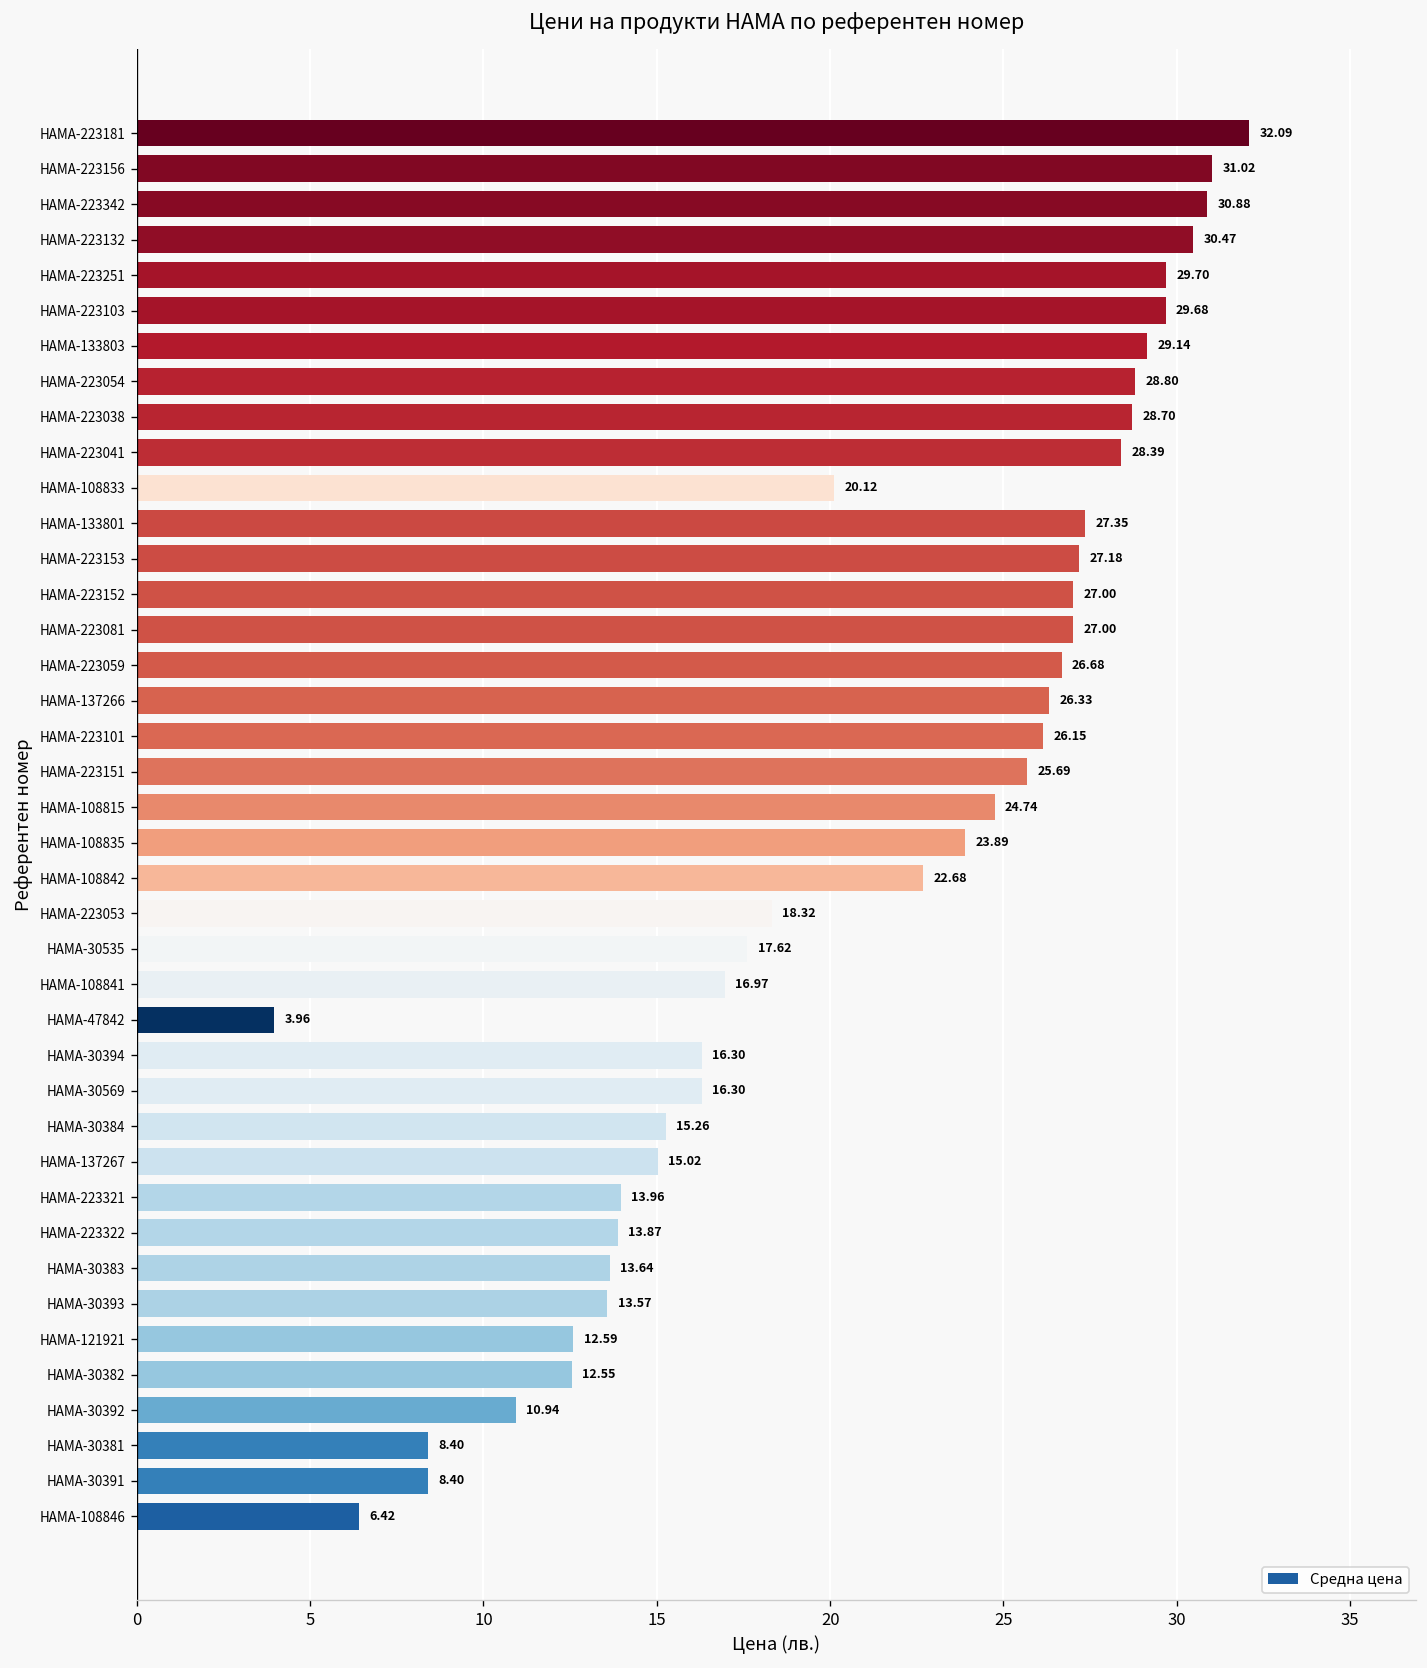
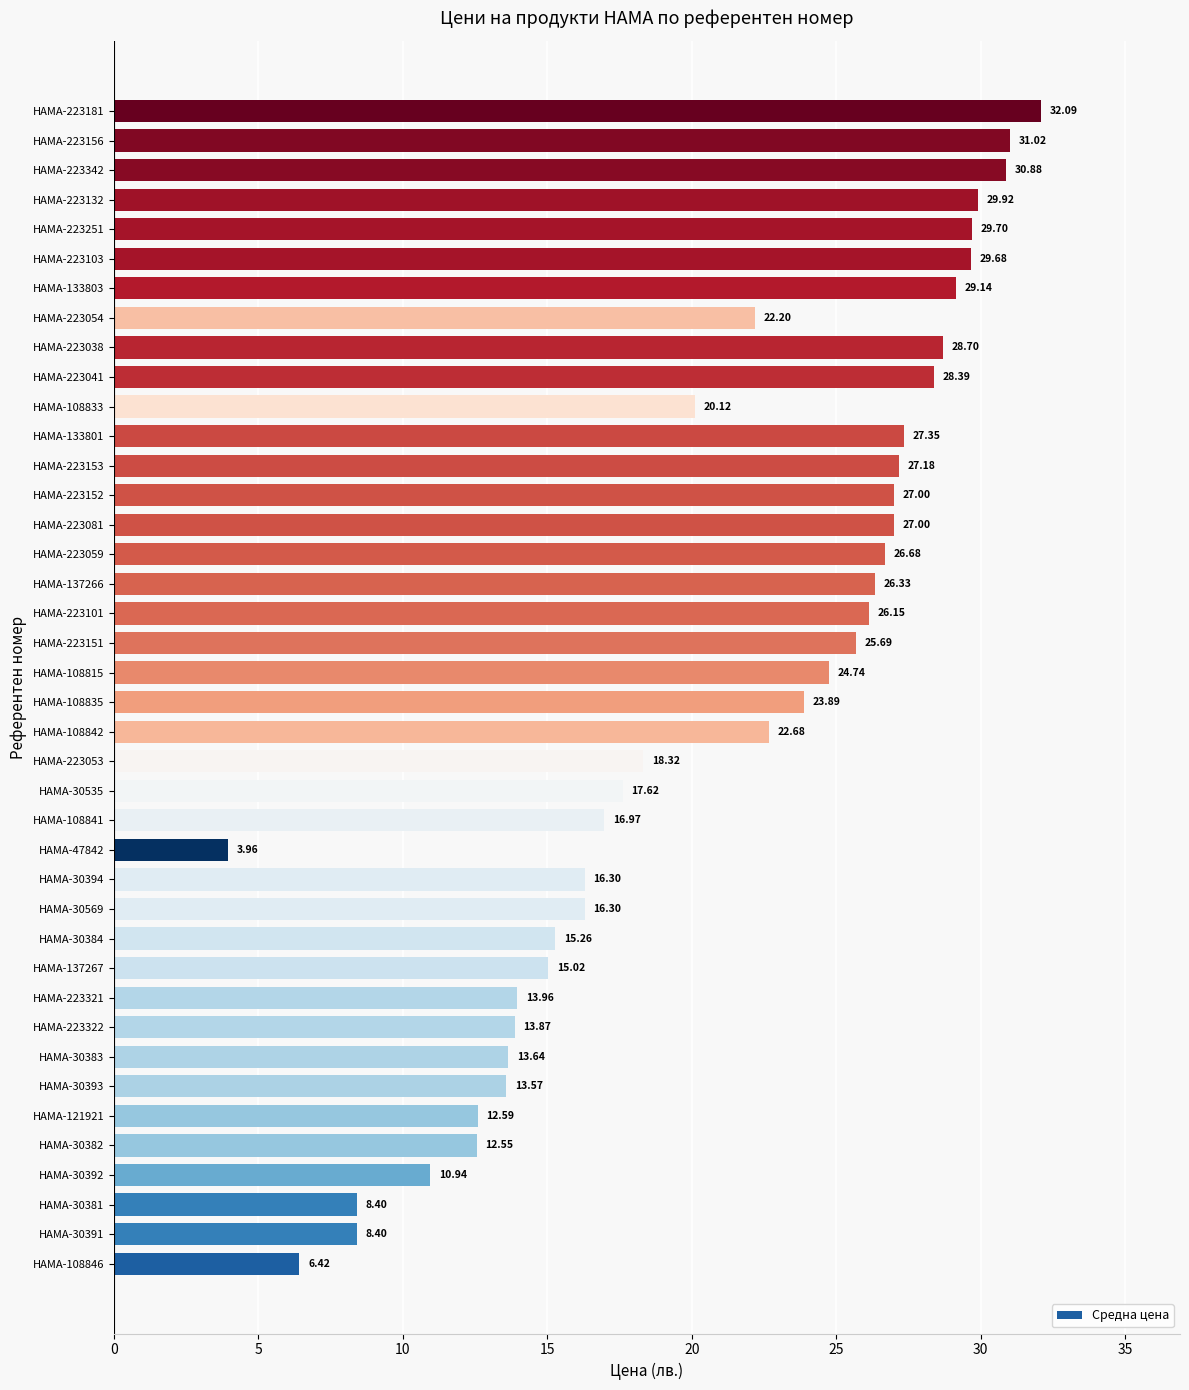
HAMA-223132: 30.47 -> 29.92
HAMA-223054: 28.80 -> 22.20
